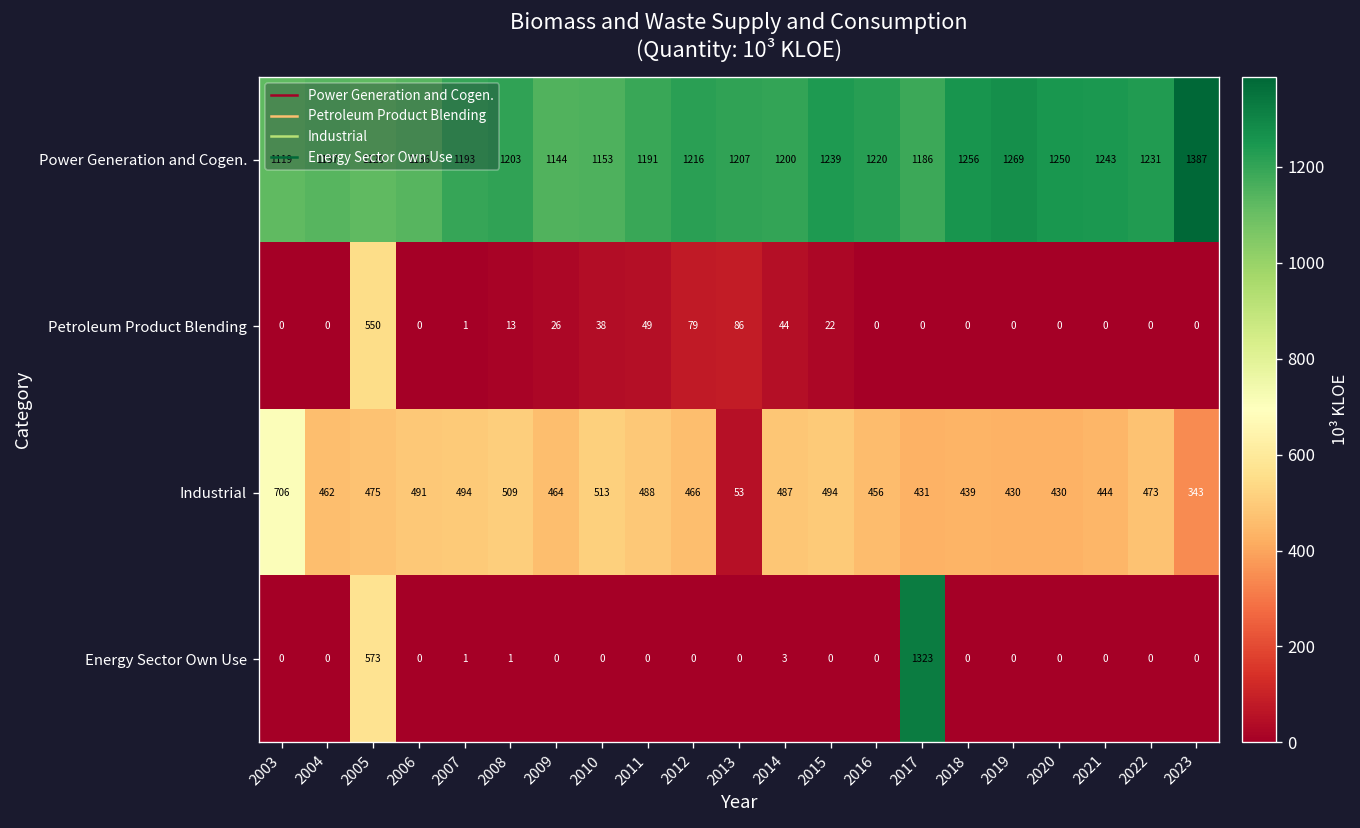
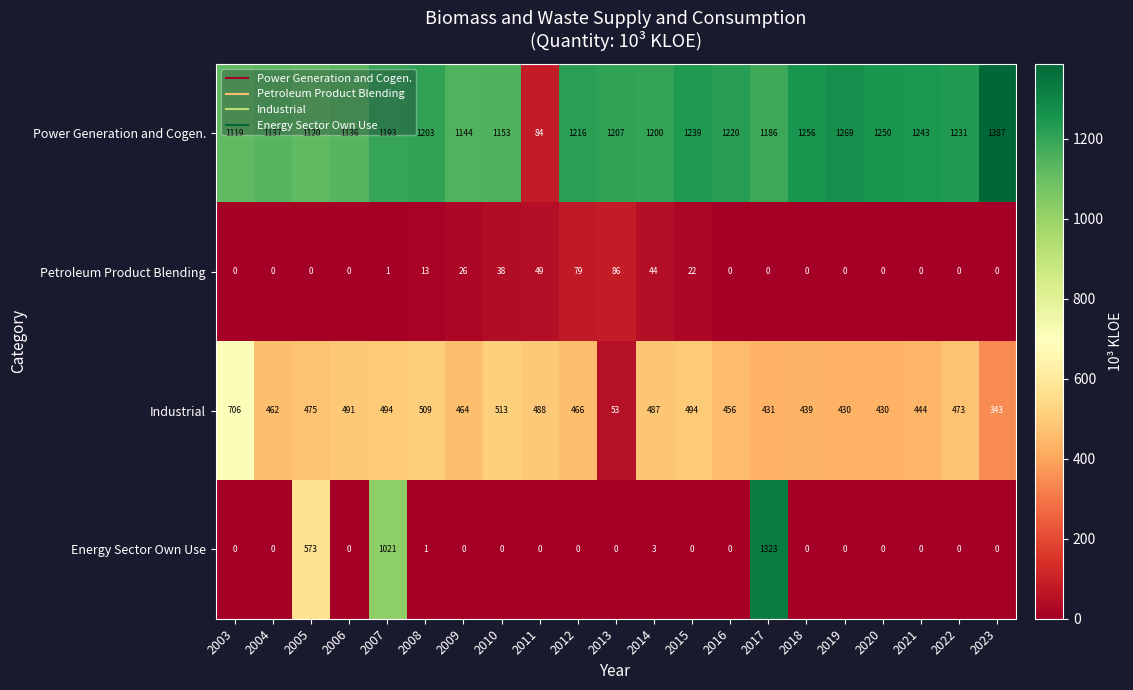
Power Generation and Cogen., 2011: 1191 -> 84
Petroleum Product Blending, 2005: 550 -> 0
Energy Sector Own Use, 2007: 1 -> 1021
